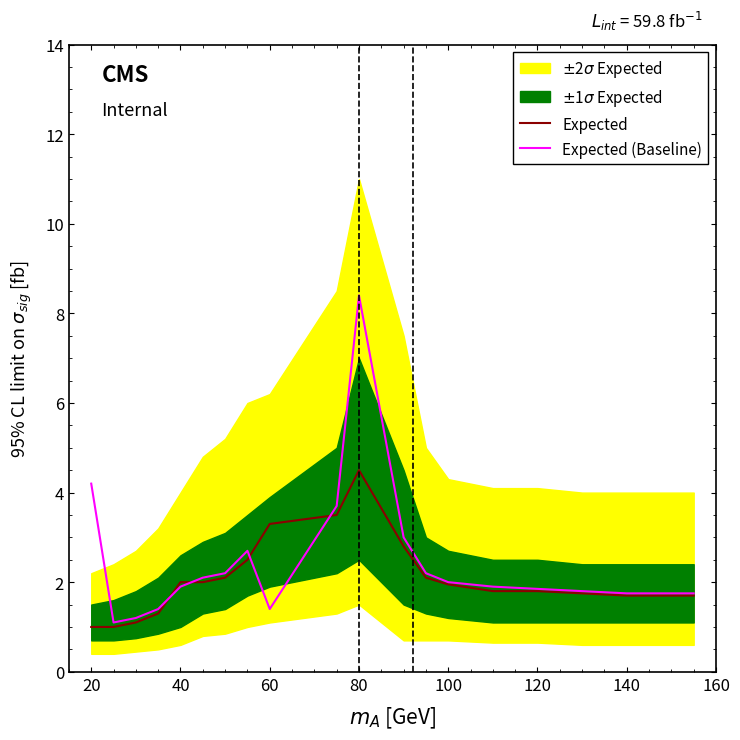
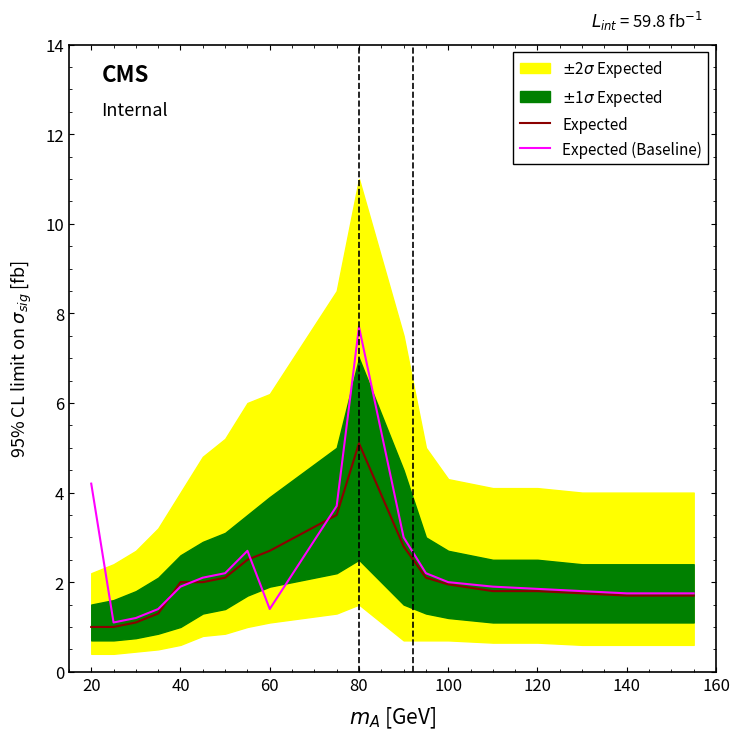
Expected, 60: 3.3 -> 2.7
Expected, 80: 4.5 -> 5.1
Expected (Baseline), 80: 8.4 -> 7.7
